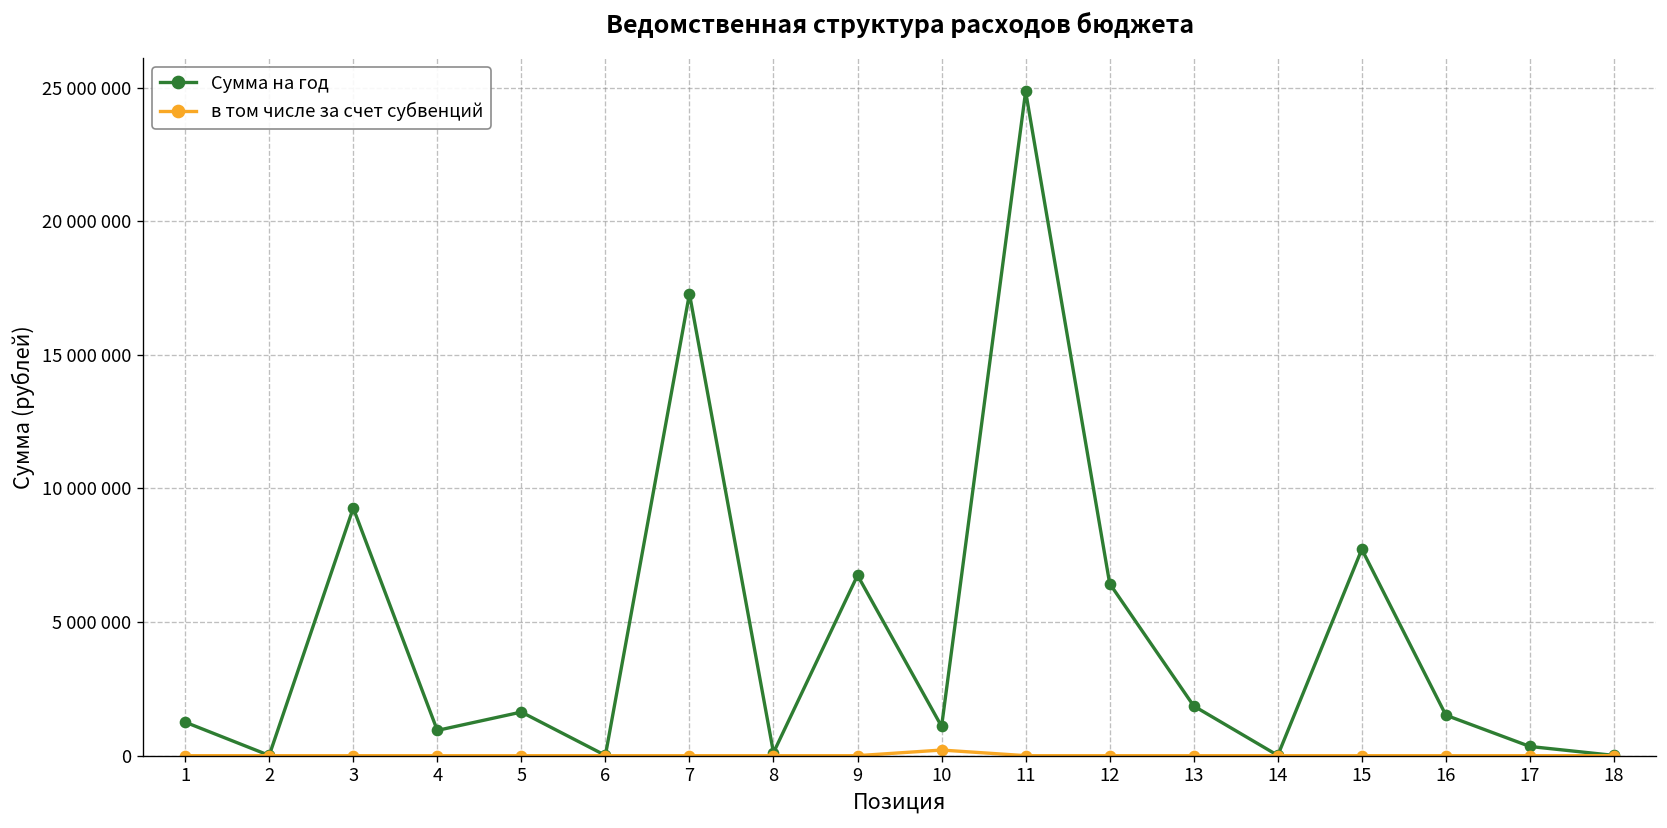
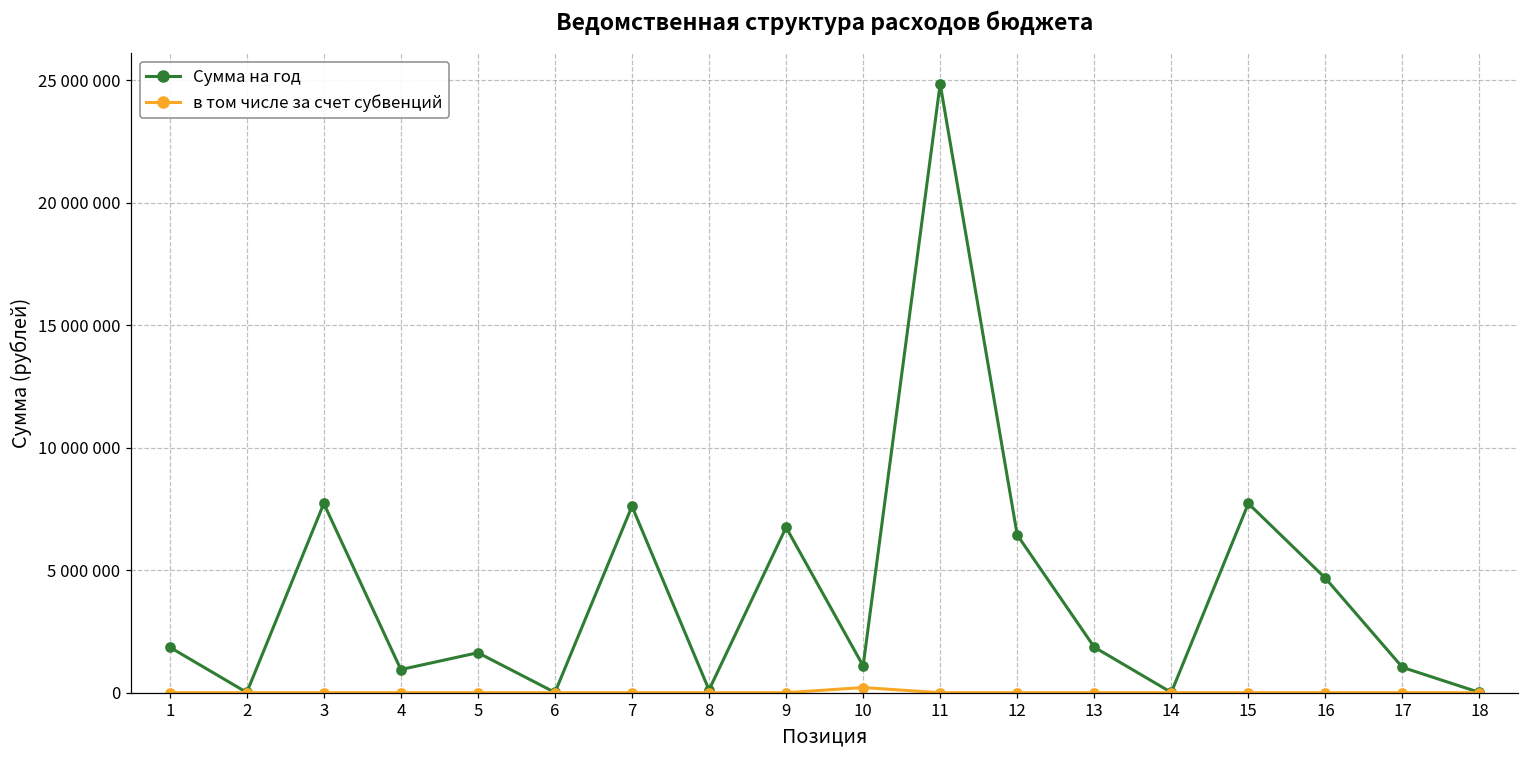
Сумма на год, 1: 1300000 -> 1900000
Сумма на год, 3: 9300000 -> 7700000
Сумма на год, 7: 17300000 -> 7600000
Сумма на год, 16: 1500000 -> 4700000
Сумма на год, 17: 300000 -> 1000000
